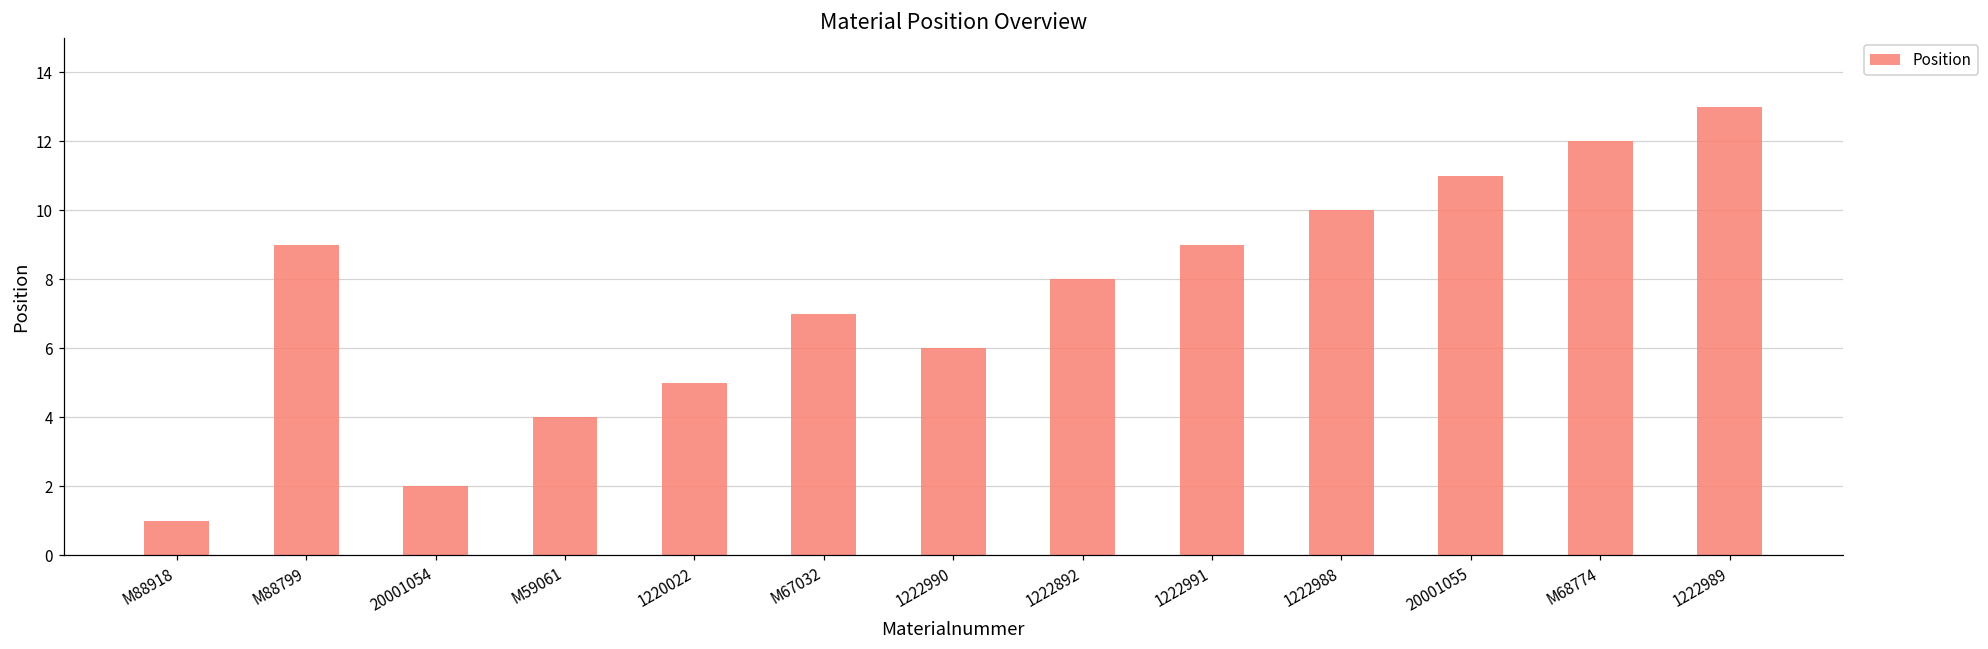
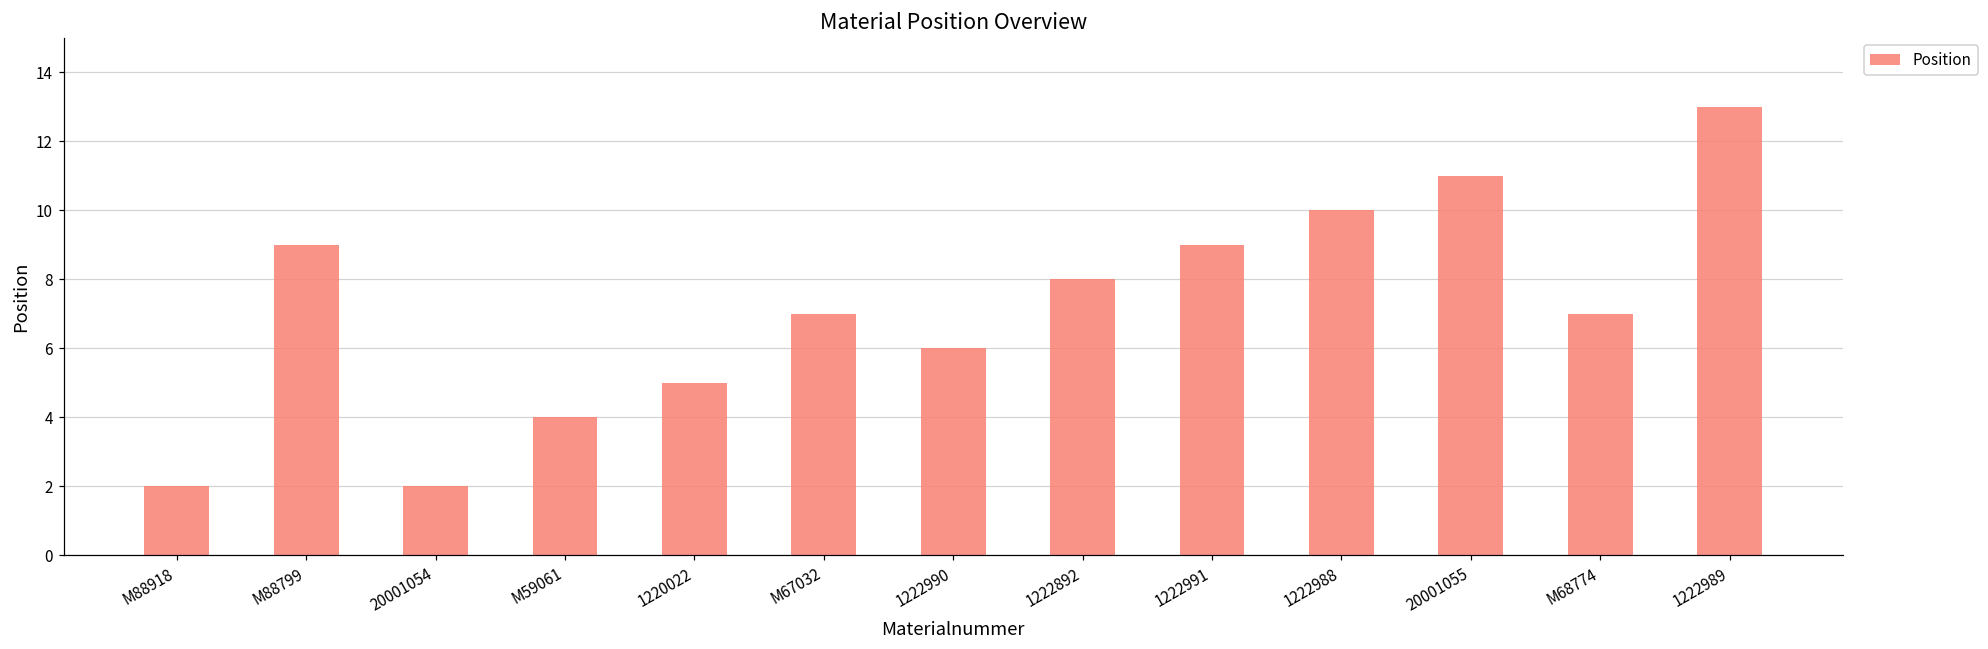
M88918: 1 -> 2
M68774: 12 -> 7
